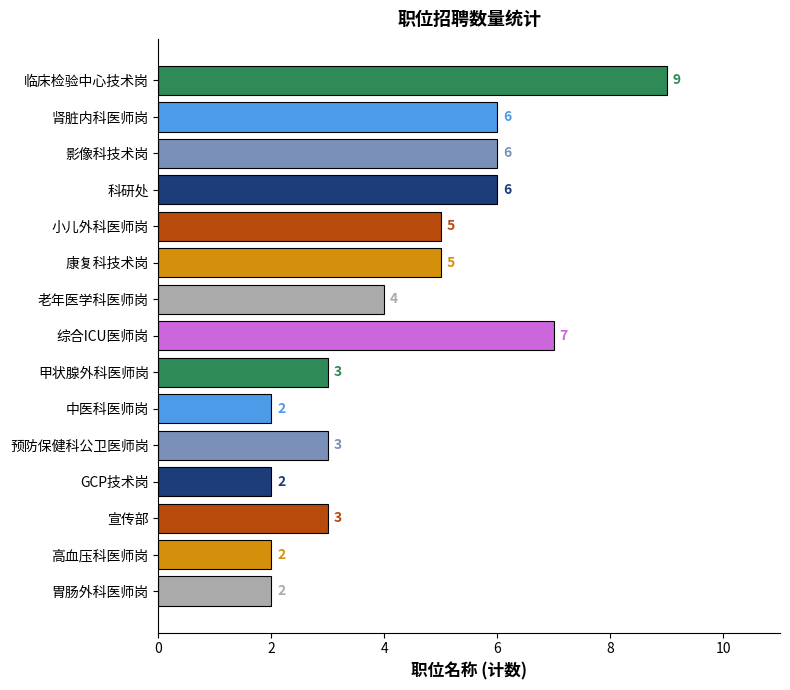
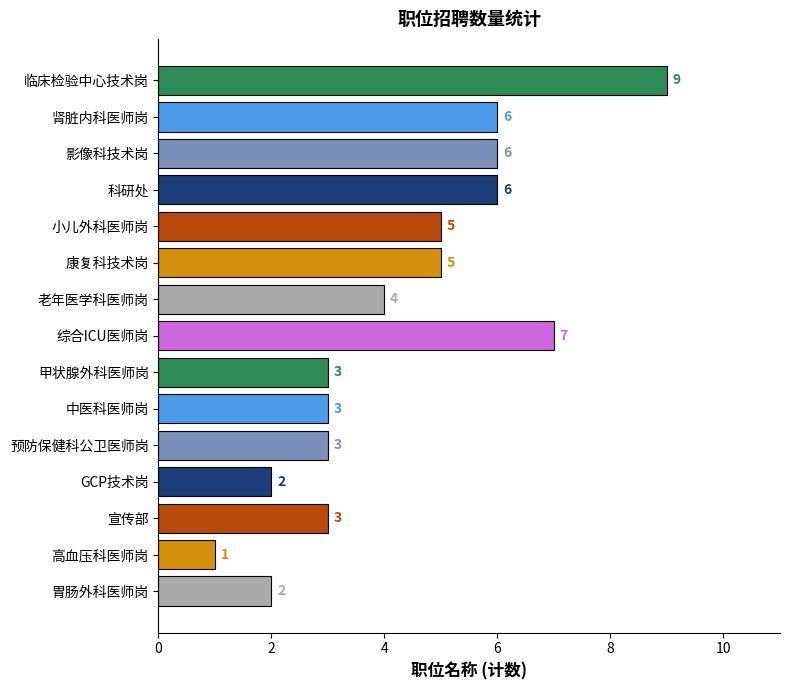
中医科医师岗: 2 -> 3
高血压科医师岗: 2 -> 1
